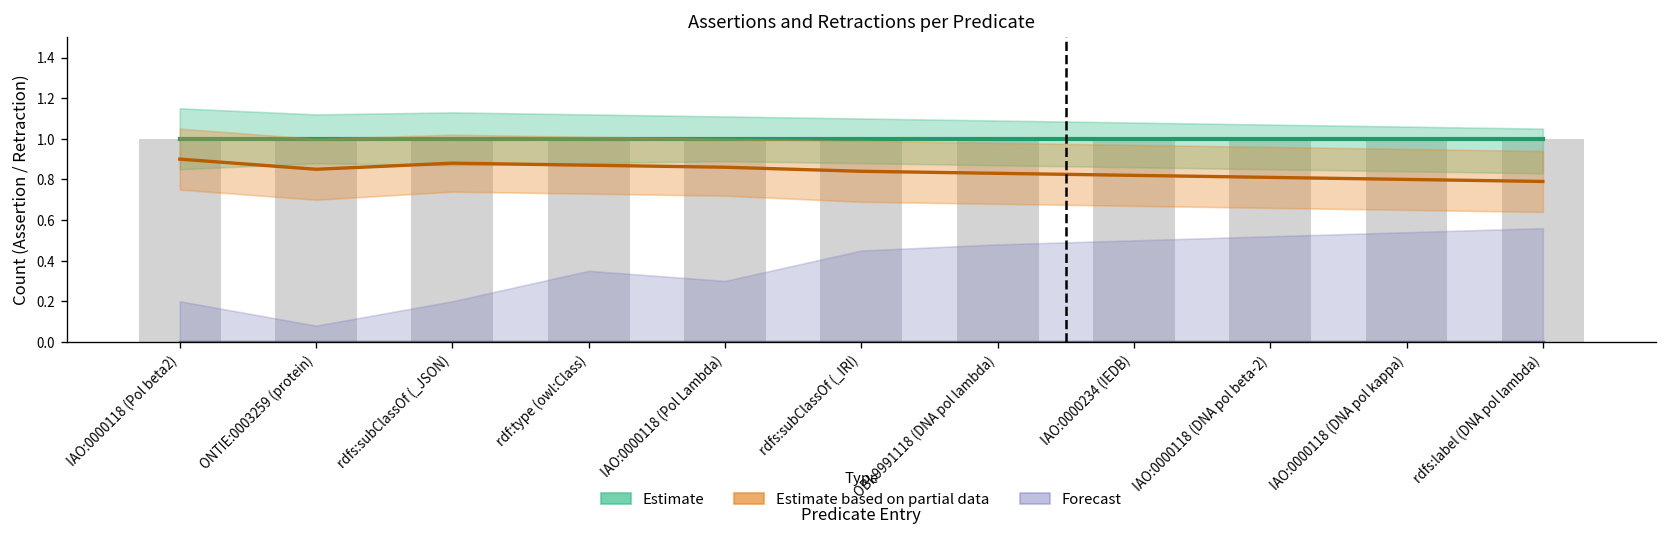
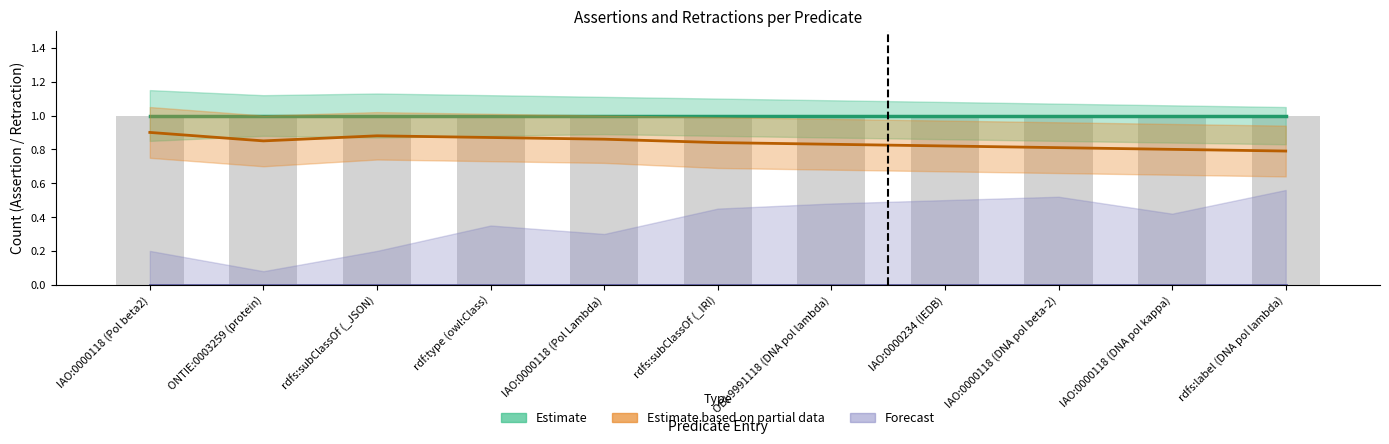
Forecast, IAO:0000118 (DNA pol kappa): 0.54 -> 0.42
